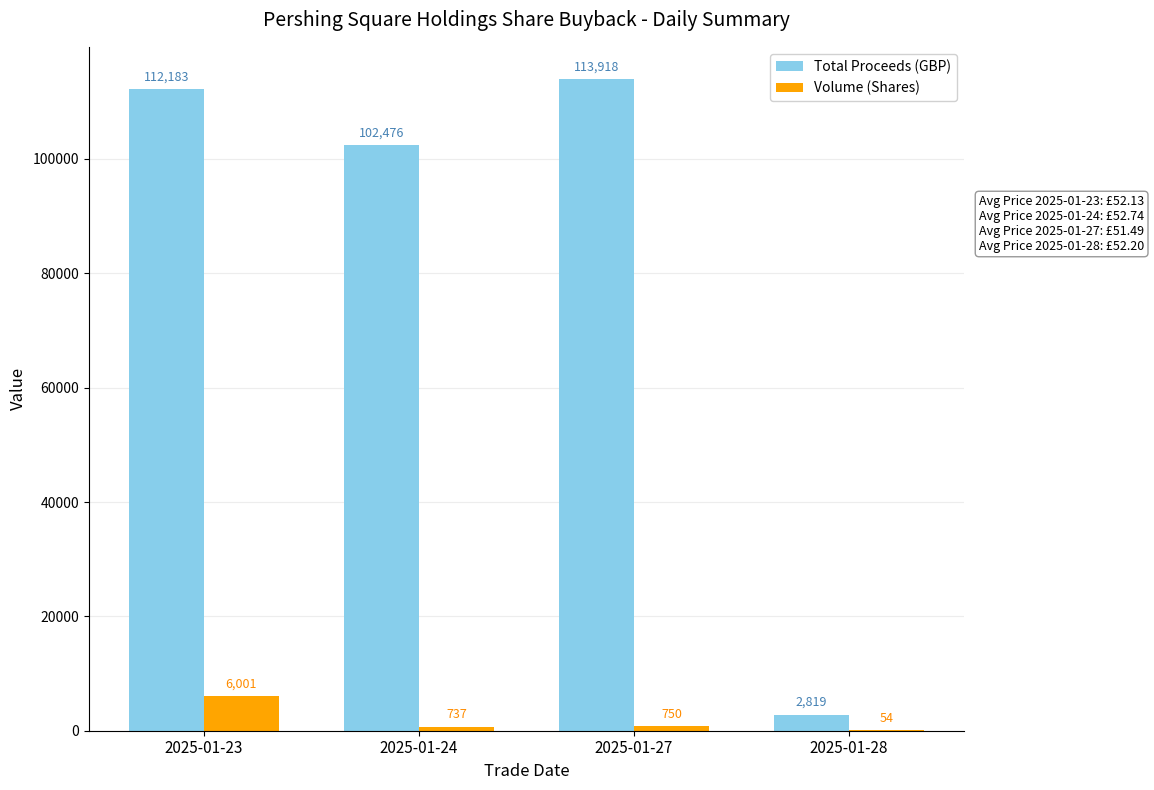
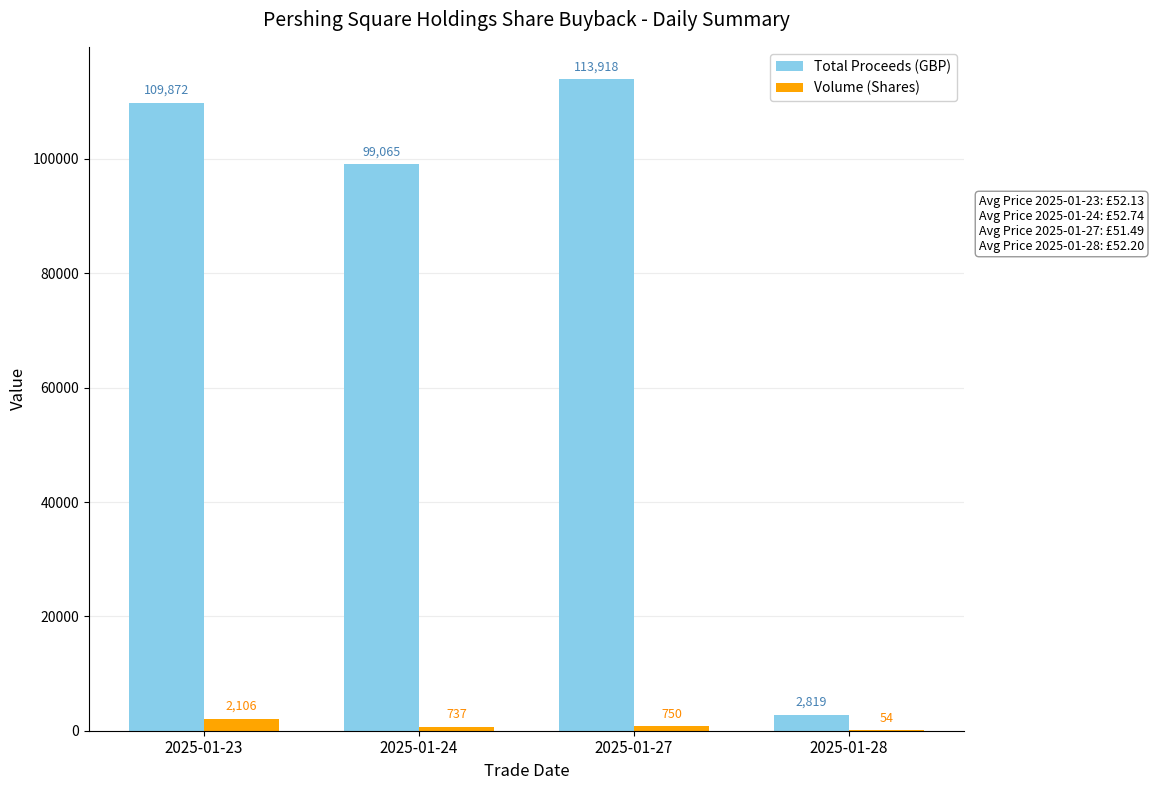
Total Proceeds (GBP), 2025-01-23: 112,183 -> 109,872
Volume (Shares), 2025-01-23: 6,001 -> 2,106
Total Proceeds (GBP), 2025-01-24: 102,476 -> 99,065
